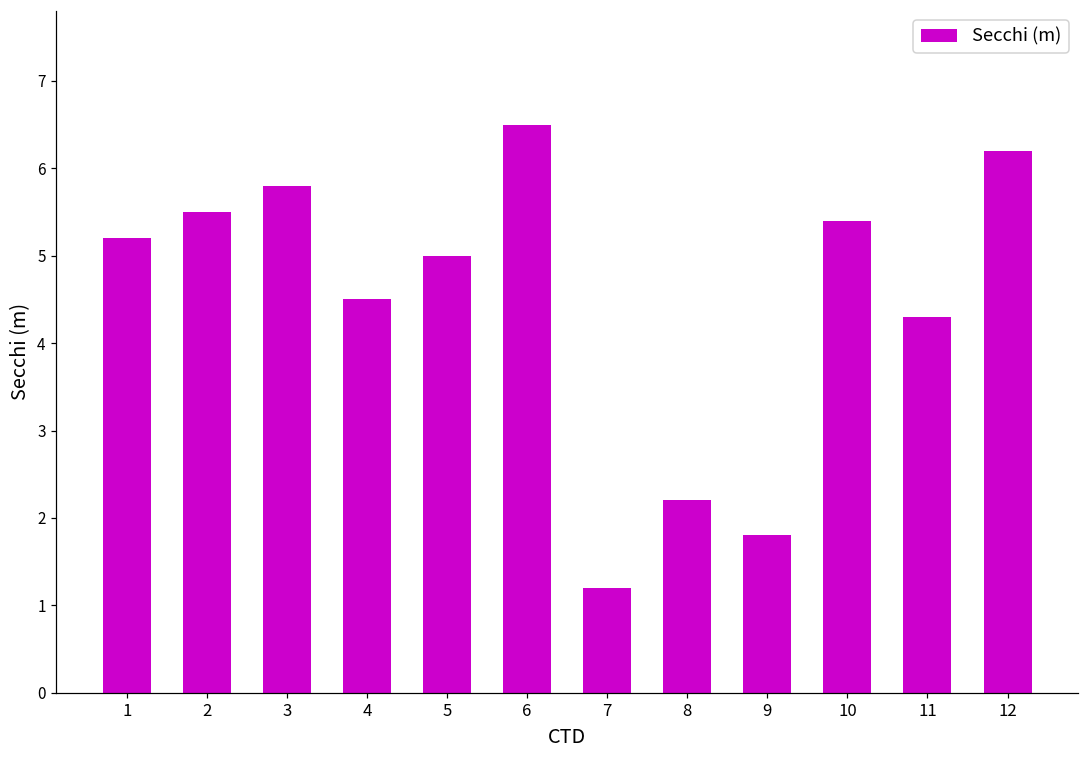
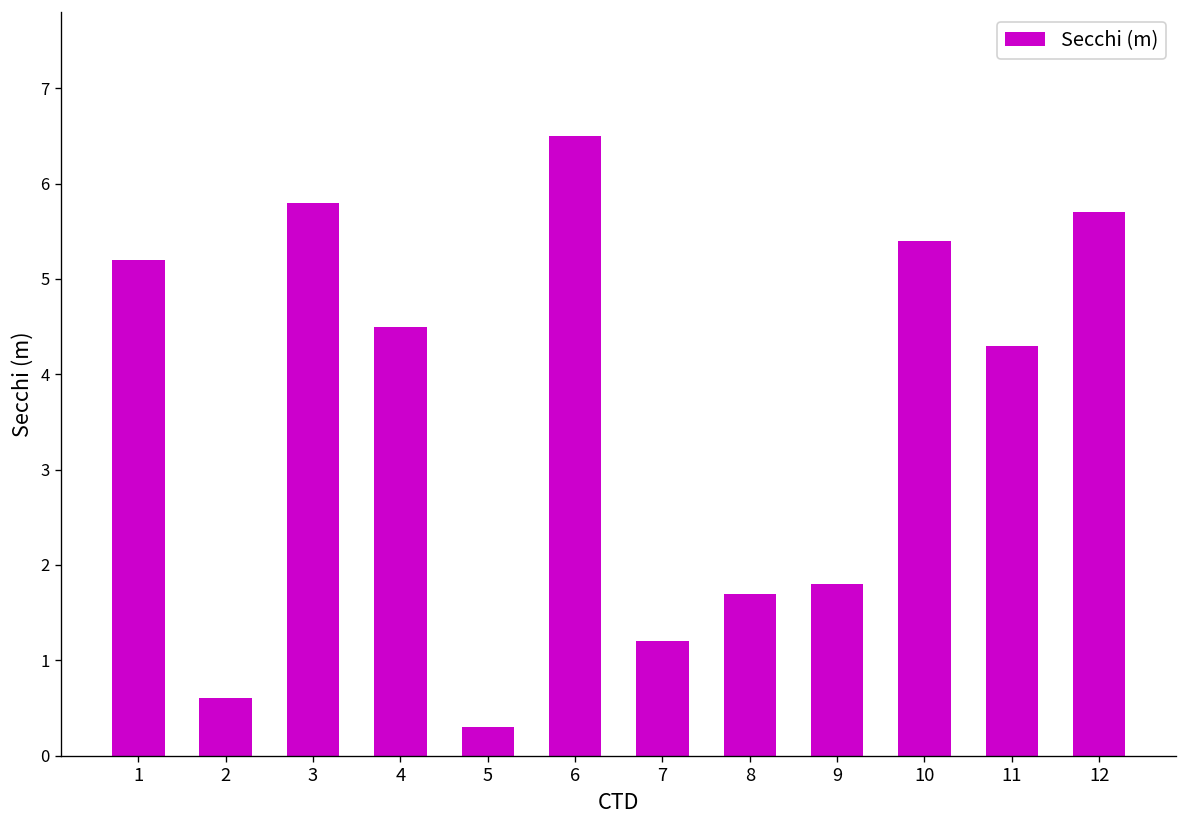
2: 5.5 -> 0.6
5: 5.0 -> 0.3
8: 2.2 -> 1.7
12: 6.2 -> 5.7
